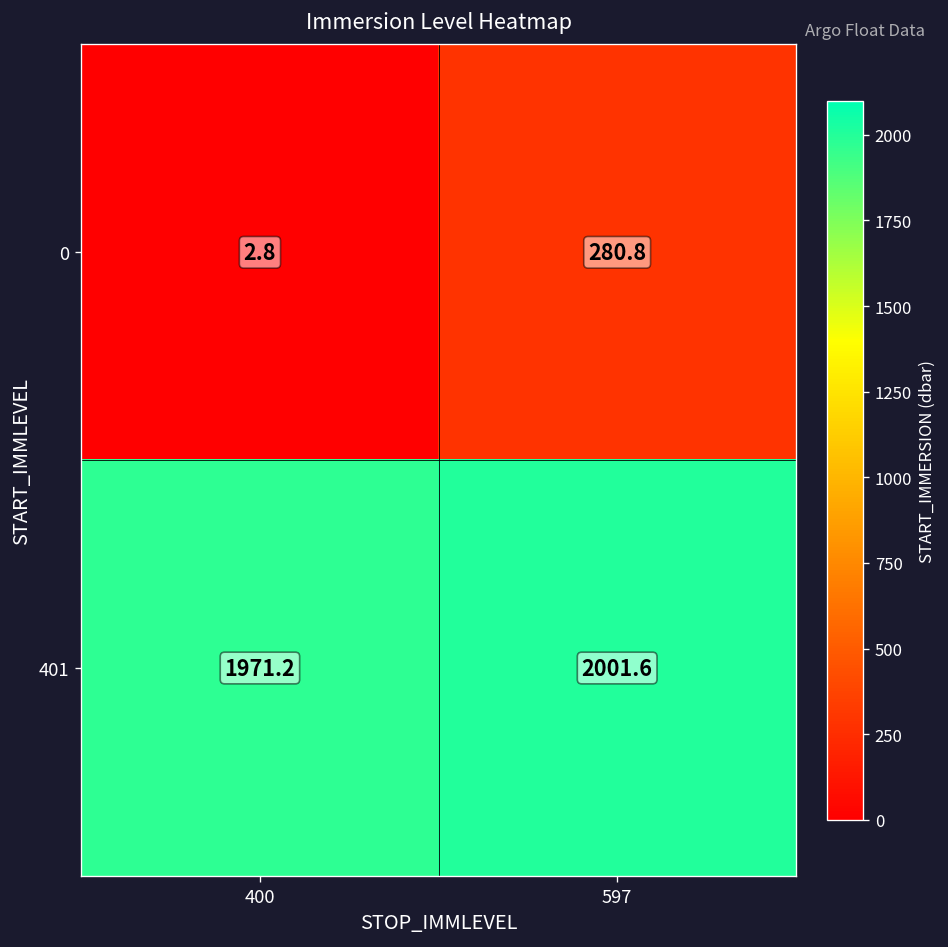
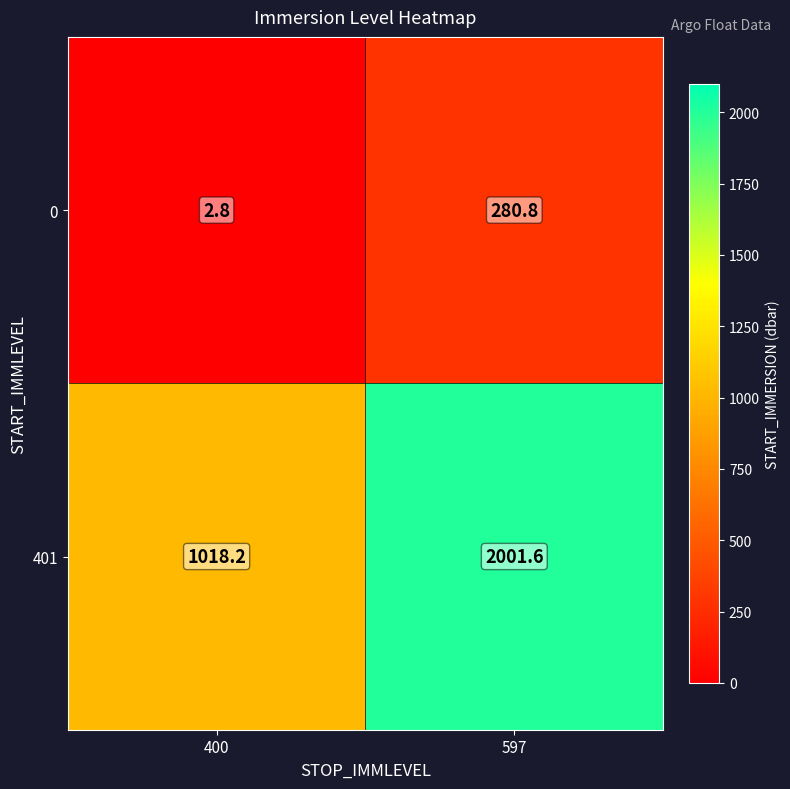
401, 400: 1971.2 -> 1018.2
